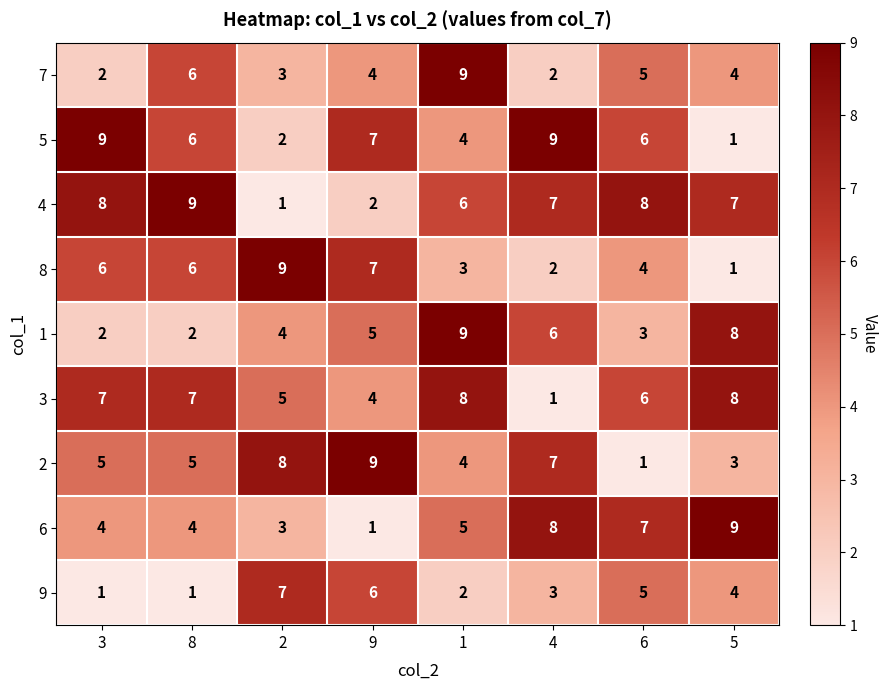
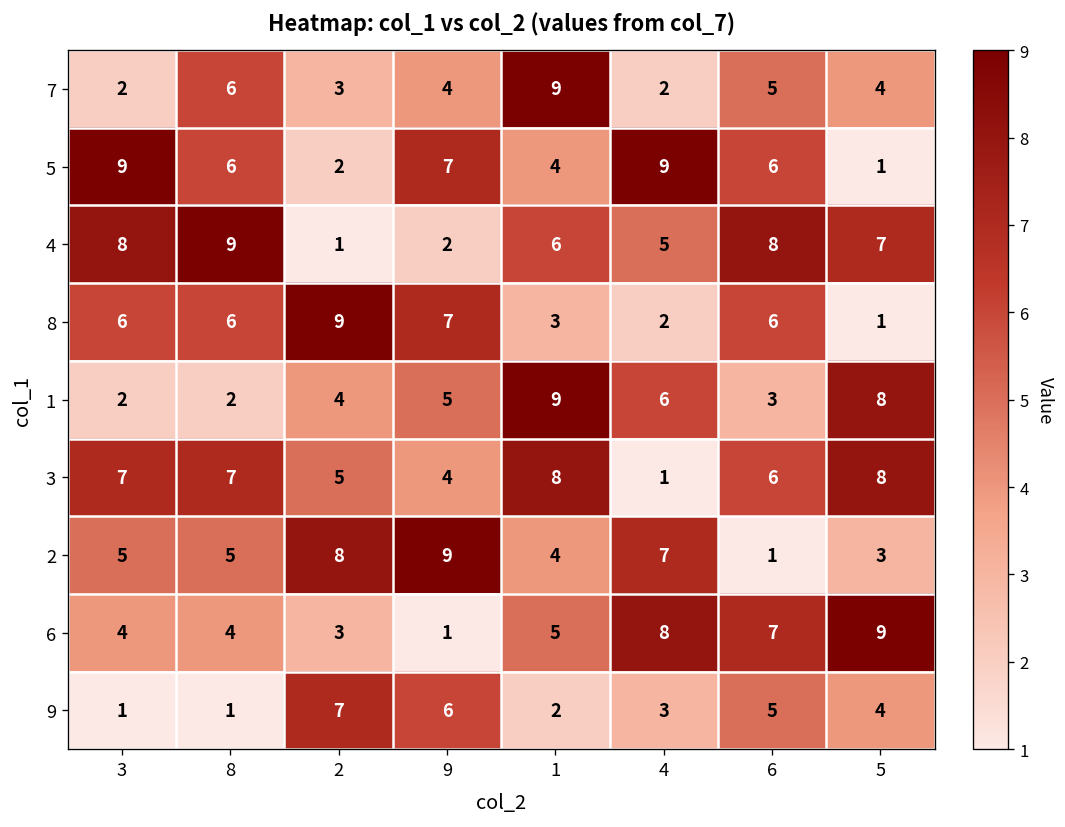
4, 4: 7 -> 5
8, 6: 4 -> 6
